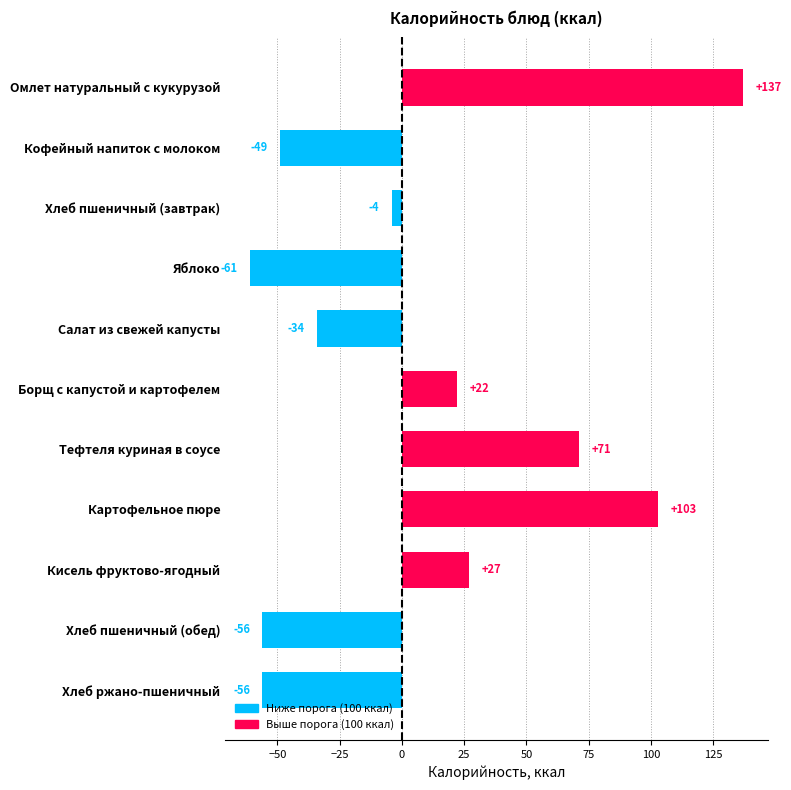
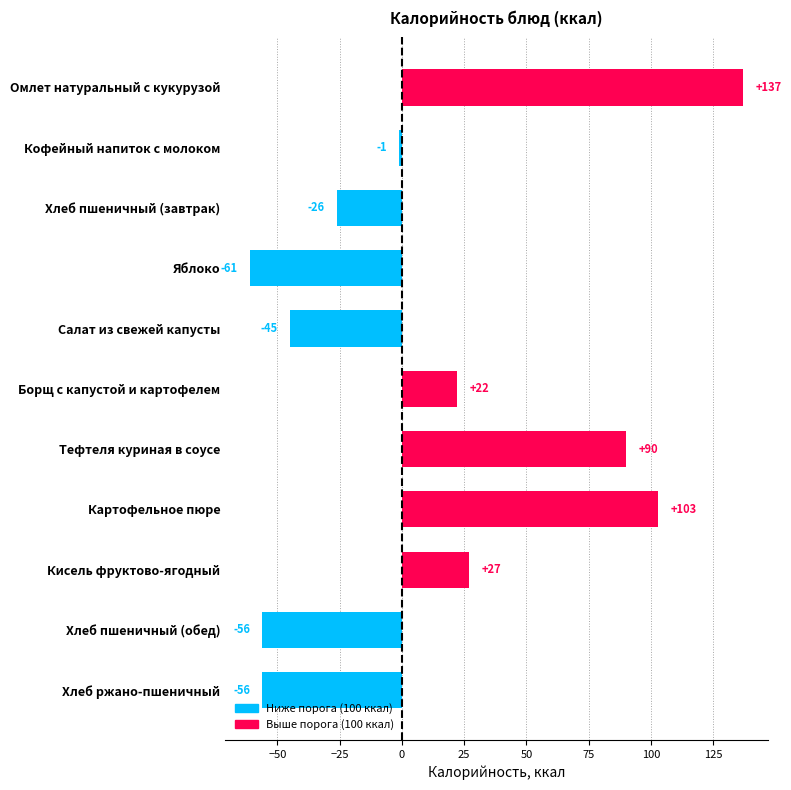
Кофейный напиток с молоком: -49 -> -1
Хлеб пшеничный (завтрак): -4 -> -26
Салат из свежей капусты: -34 -> -45
Тефтеля куриная в соусе: +71 -> +90
